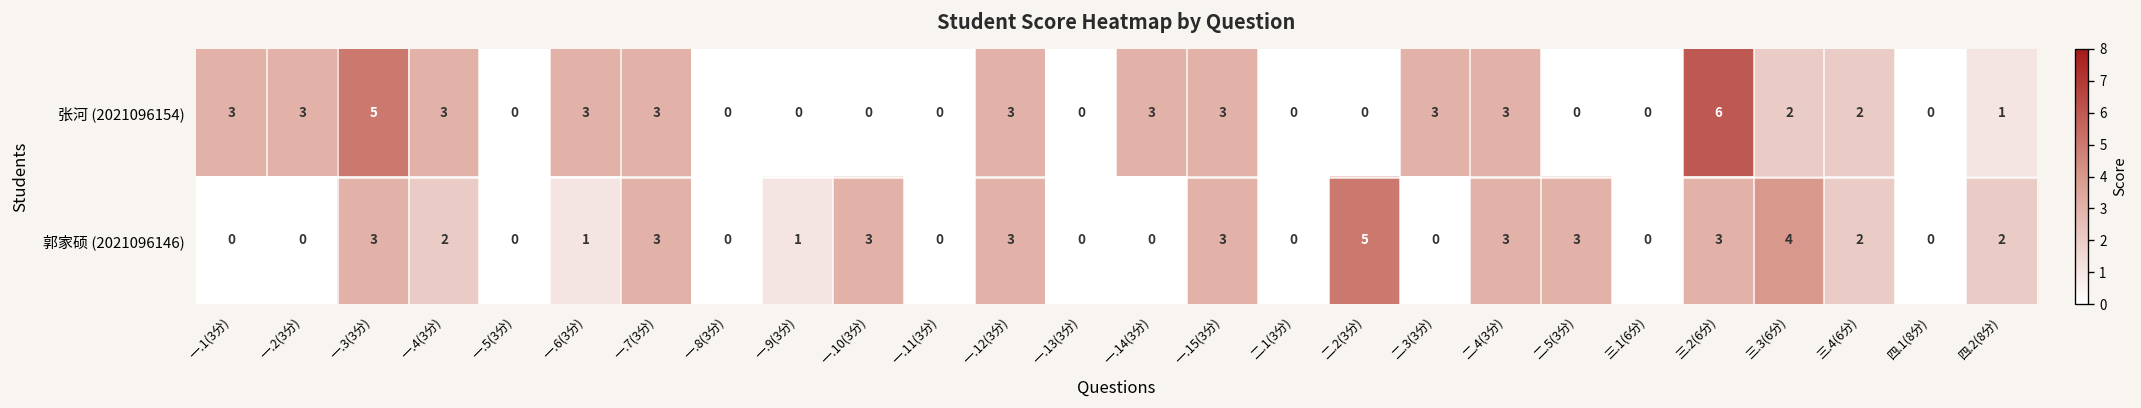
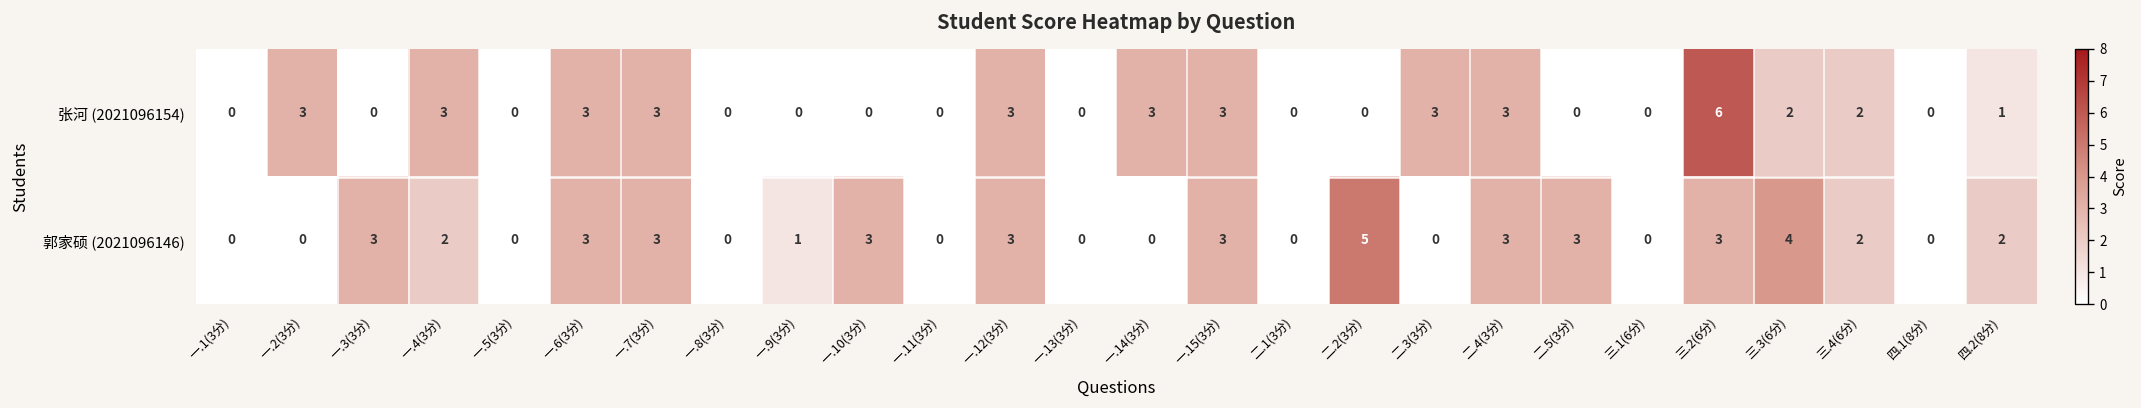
张河 (2021096154), 一.1(3分): 3 -> 0
张河 (2021096154), 一.3(3分): 5 -> 0
郭家硕 (2021096146), 一.6(3分): 1 -> 3
